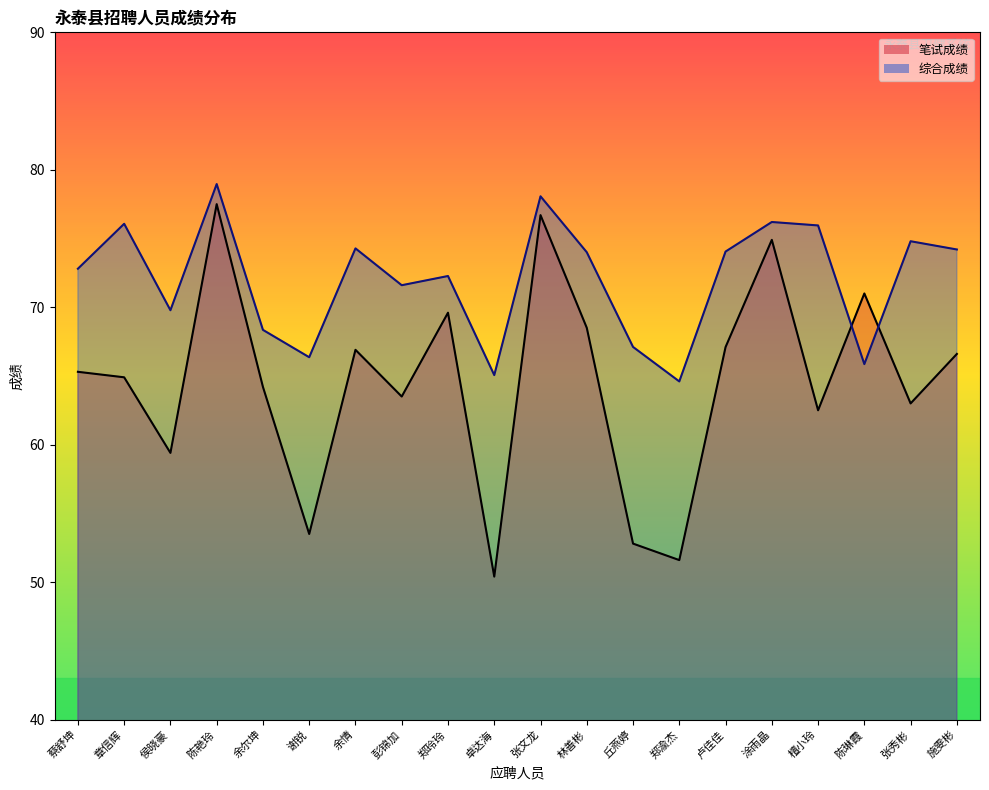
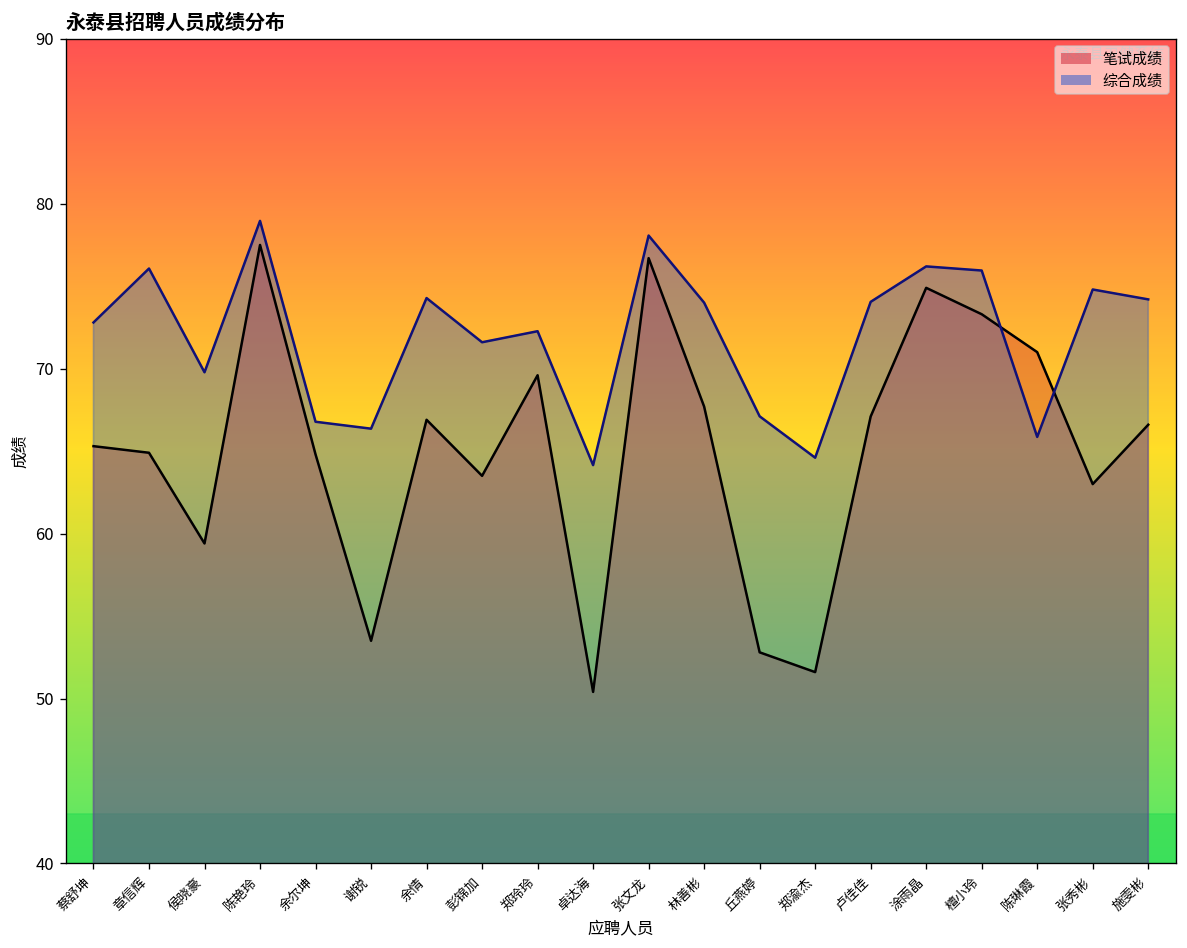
笔试成绩, 余尔坤: 64.2 -> 64.8
综合成绩, 余尔坤: 68.4 -> 66.8
综合成绩, 卓达海: 65.1 -> 64.2
笔试成绩, 林善彬: 68.5 -> 67.7
笔试成绩, 檀小玲: 62.5 -> 73.3
